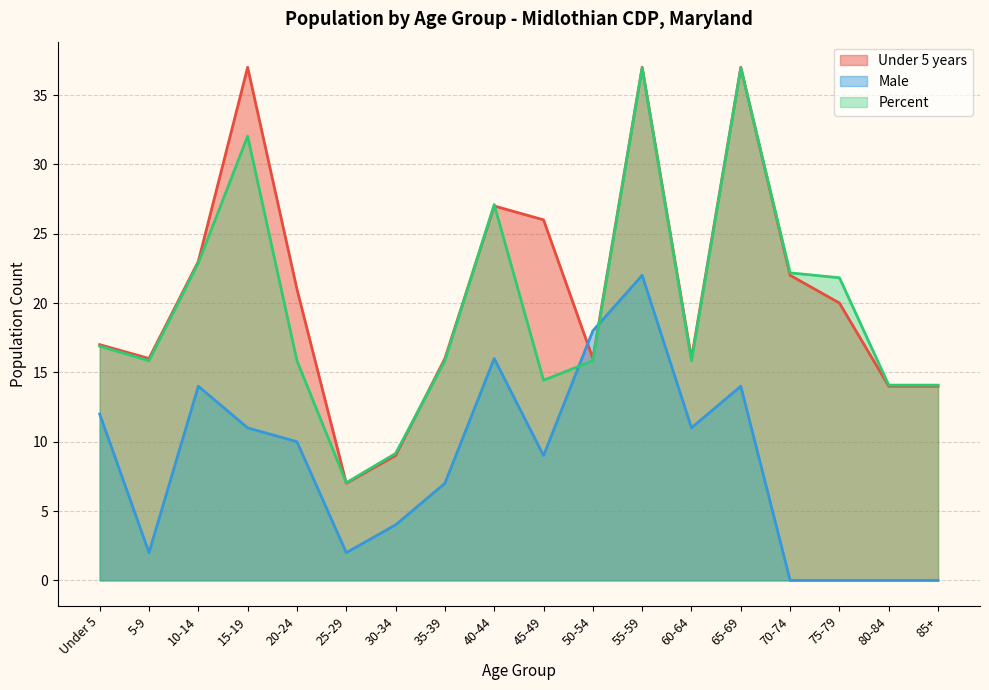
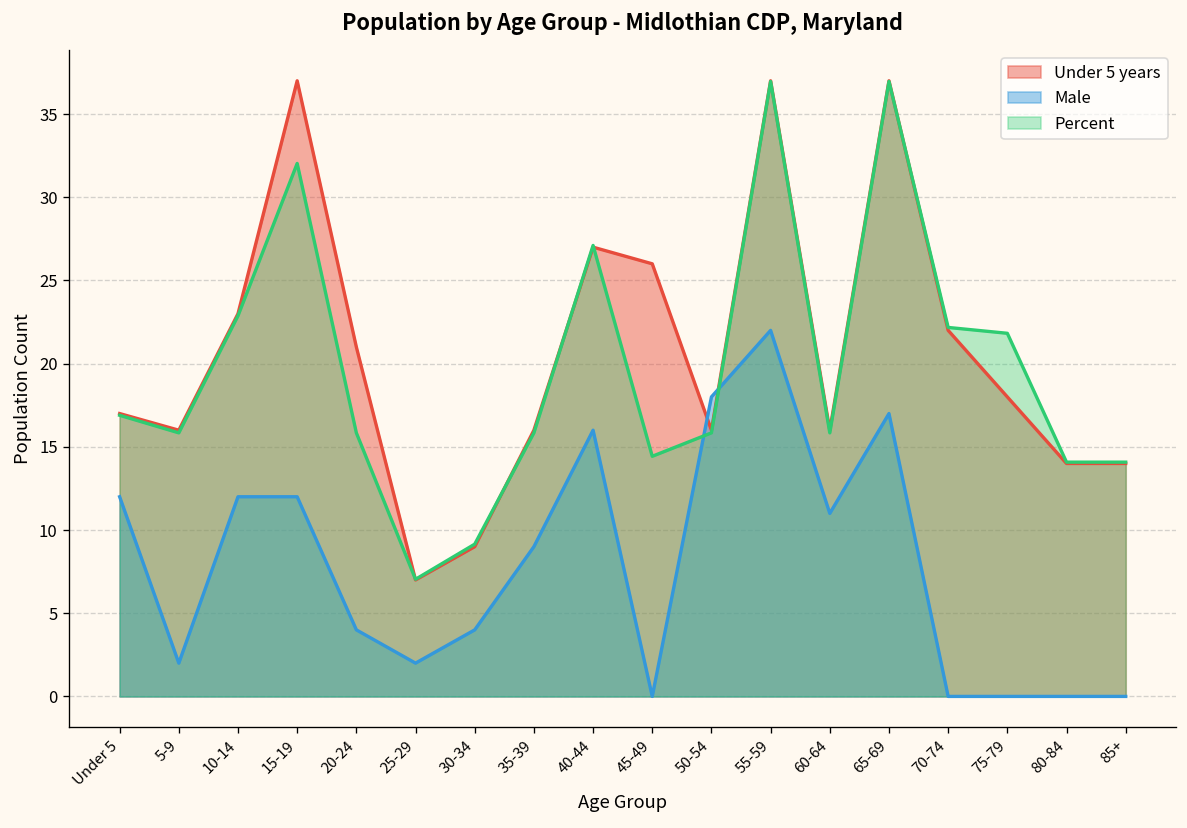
Male, 10-14: 14 -> 12
Male, 15-19: 11 -> 12
Male, 20-24: 10 -> 4
Male, 35-39: 7 -> 9
Male, 45-49: 9 -> 0
Male, 65-69: 14 -> 17
Under 5 years, 75-79: 20 -> 18
